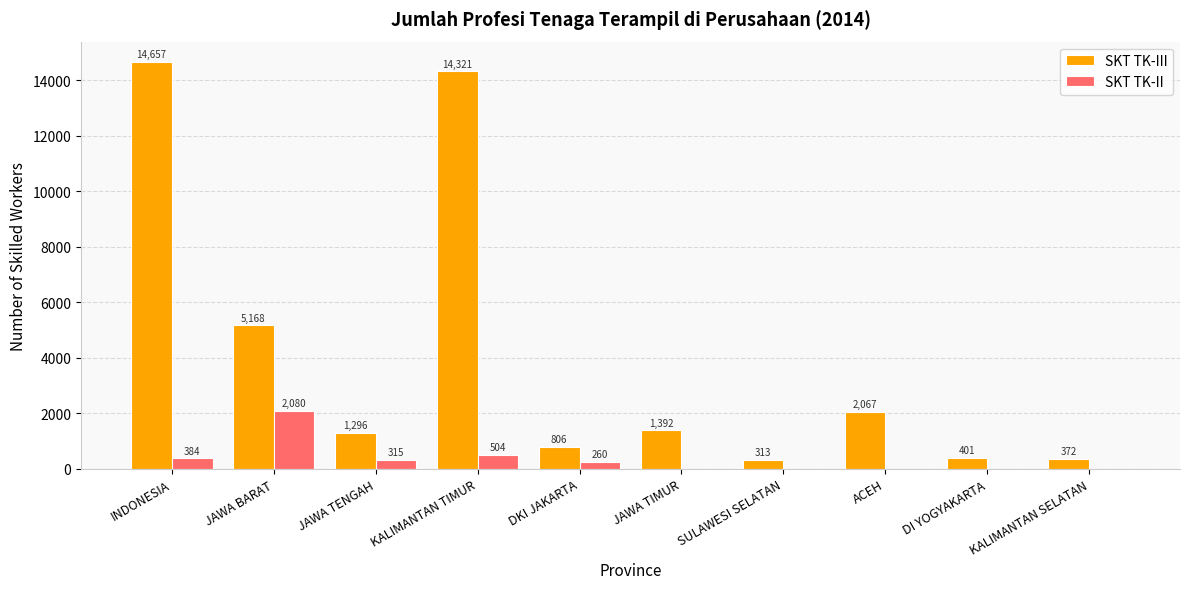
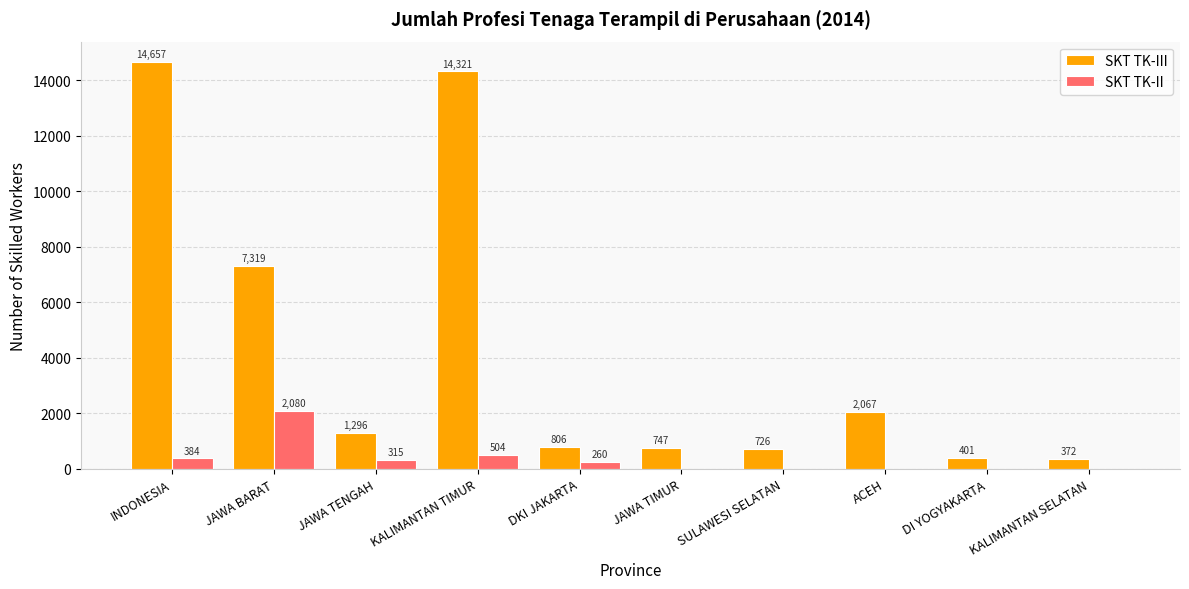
SKT TK-III, JAWA BARAT: 5,168 -> 7,319
SKT TK-III, JAWA TIMUR: 1,392 -> 747
SKT TK-III, SULAWESI SELATAN: 313 -> 726
